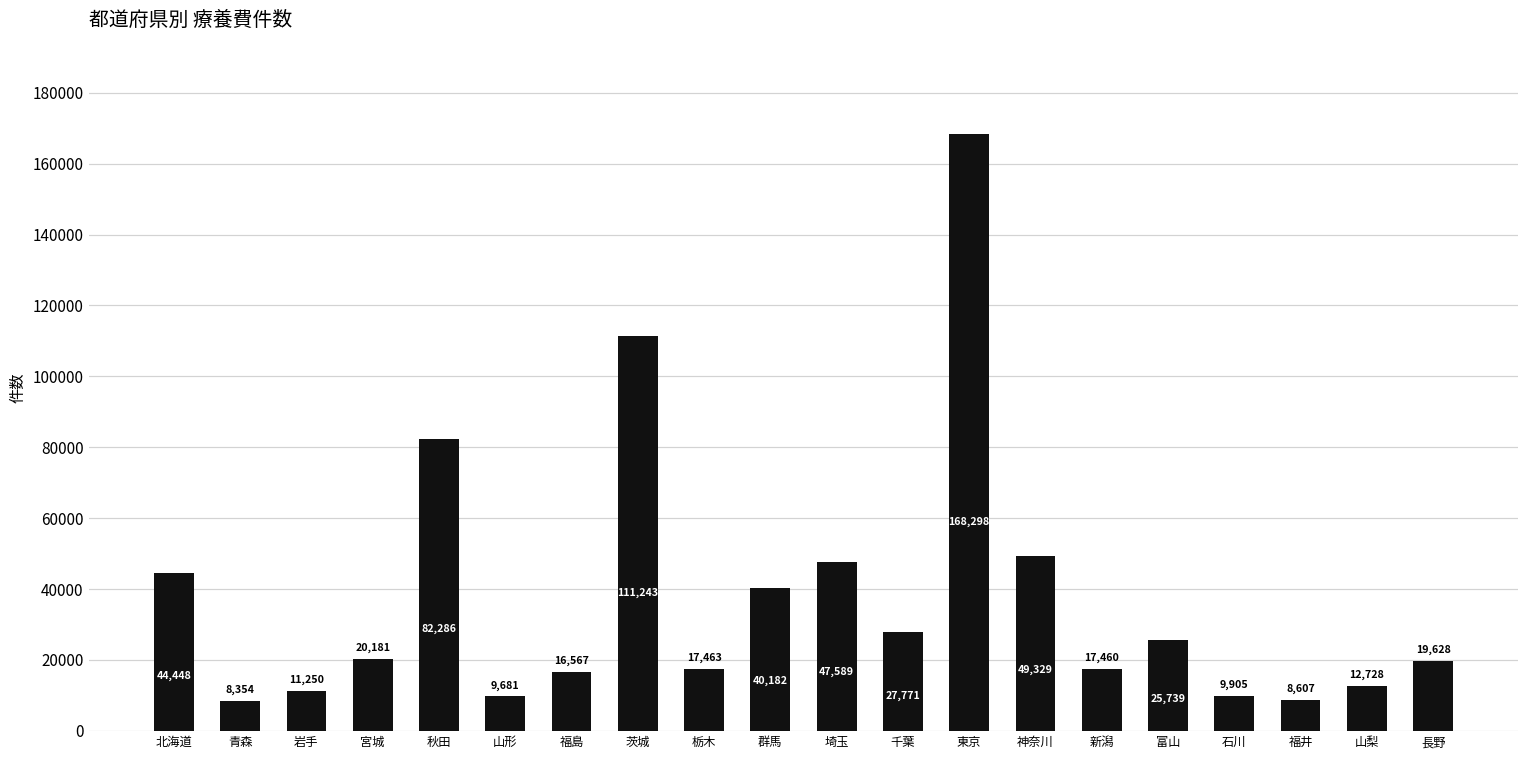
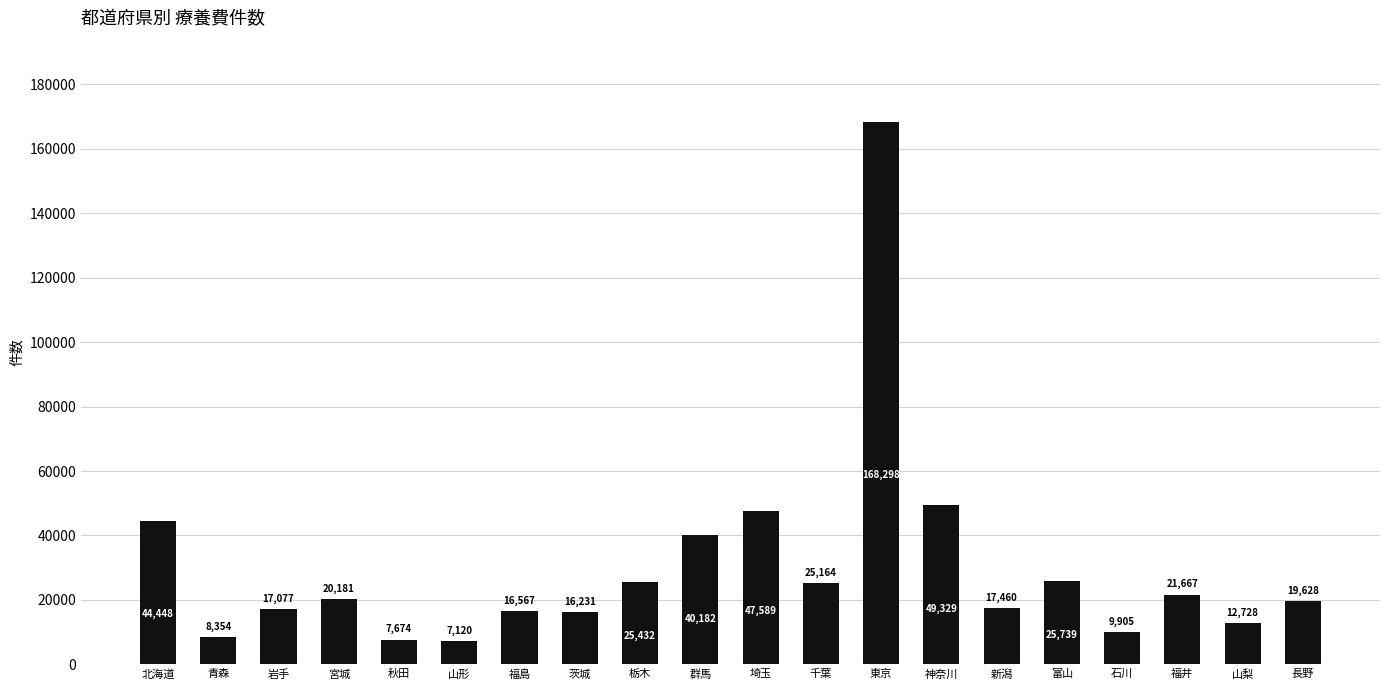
岩手: 11,250 -> 17,077
秋田: 82,286 -> 7,674
山形: 9,681 -> 7,120
茨城: 111,243 -> 16,231
栃木: 17,463 -> 25,432
千葉: 27,771 -> 25,164
福井: 8,607 -> 21,667
